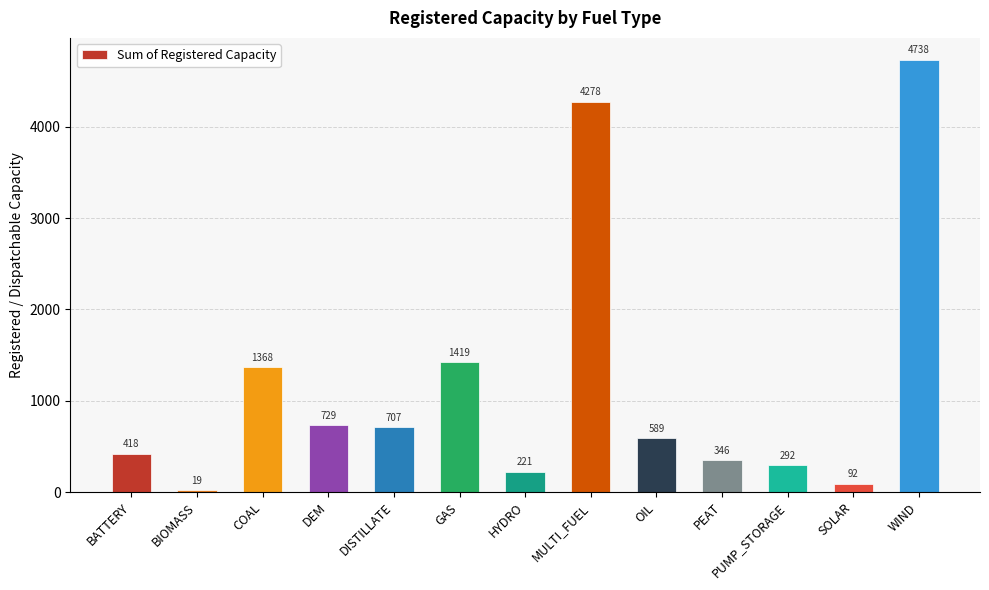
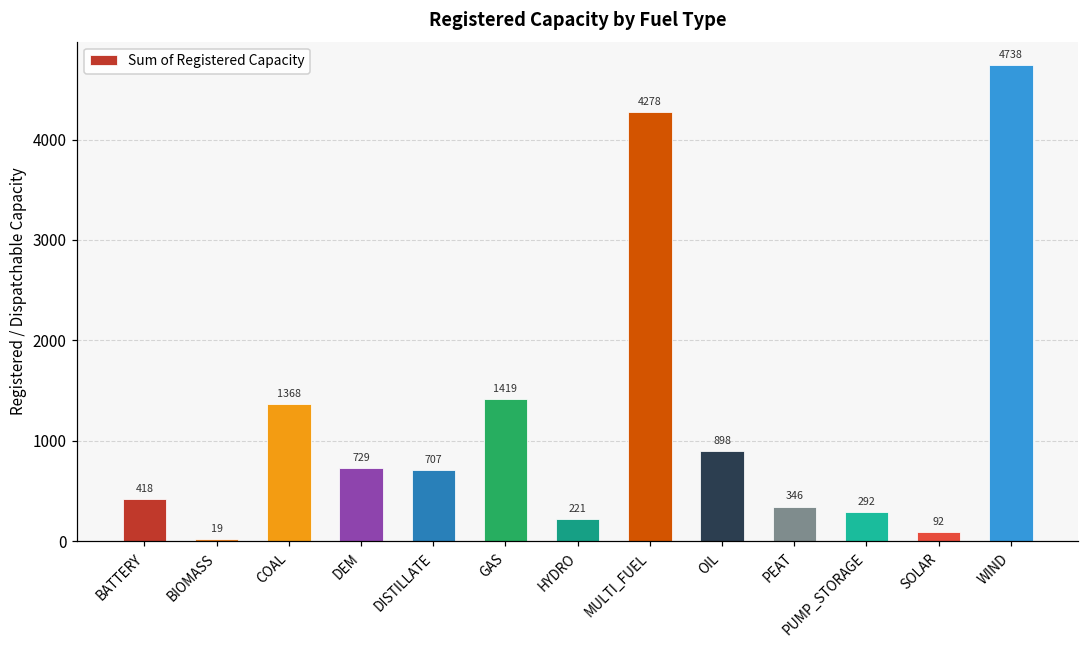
OIL: 589 -> 898
